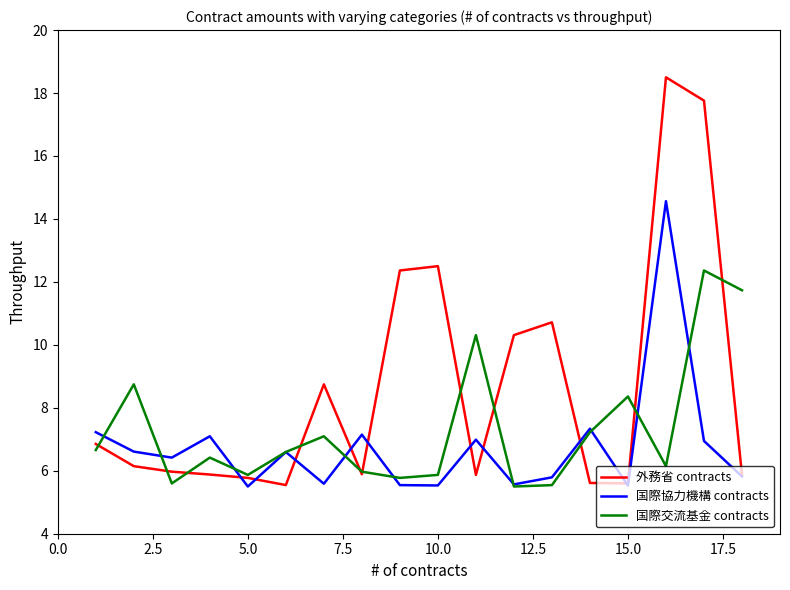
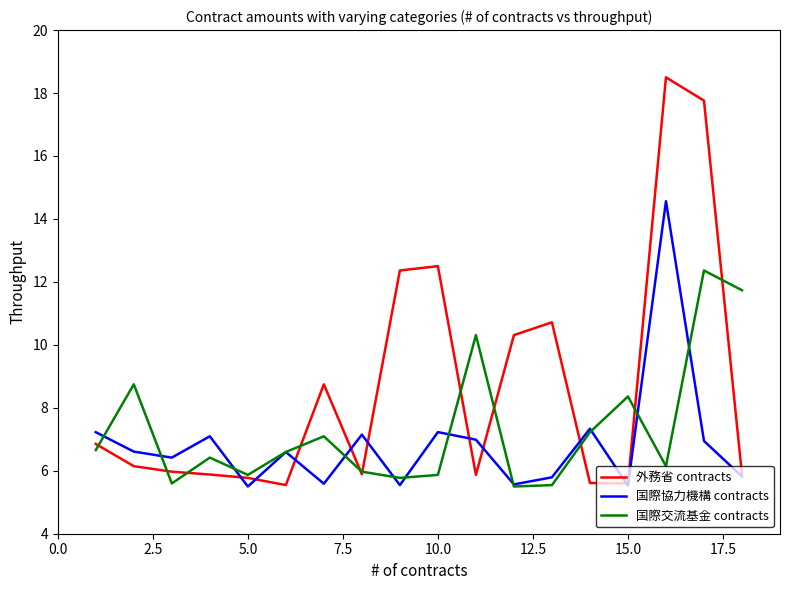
国際協力機構 contracts, 10.0: 5.5 -> 7.2
